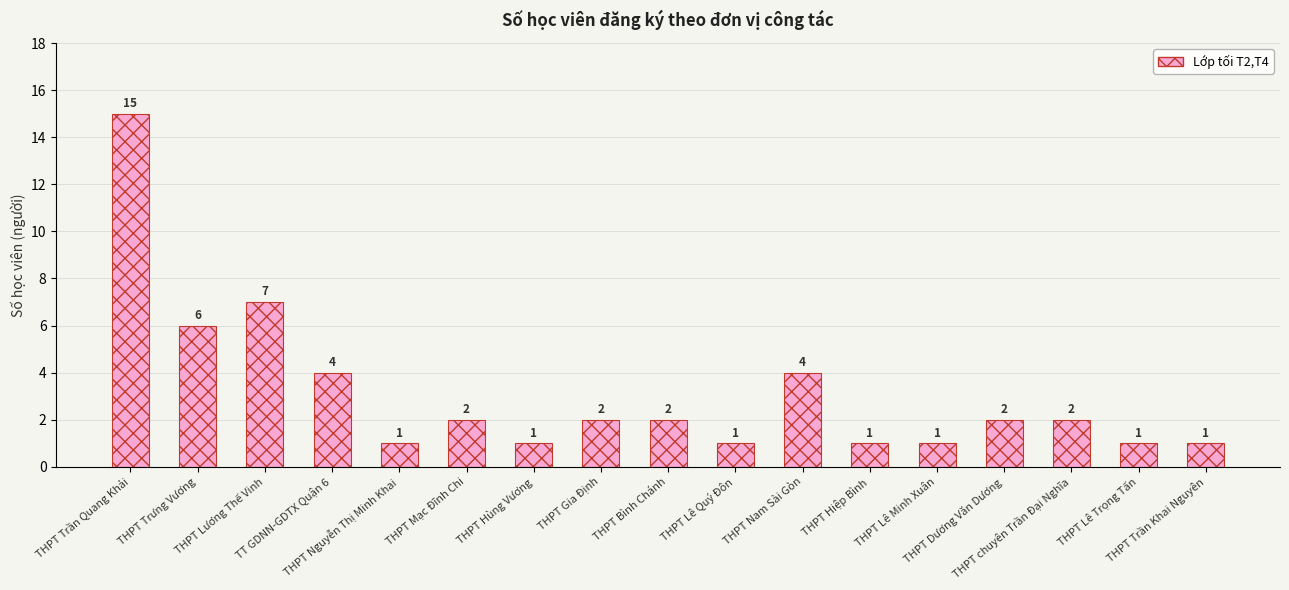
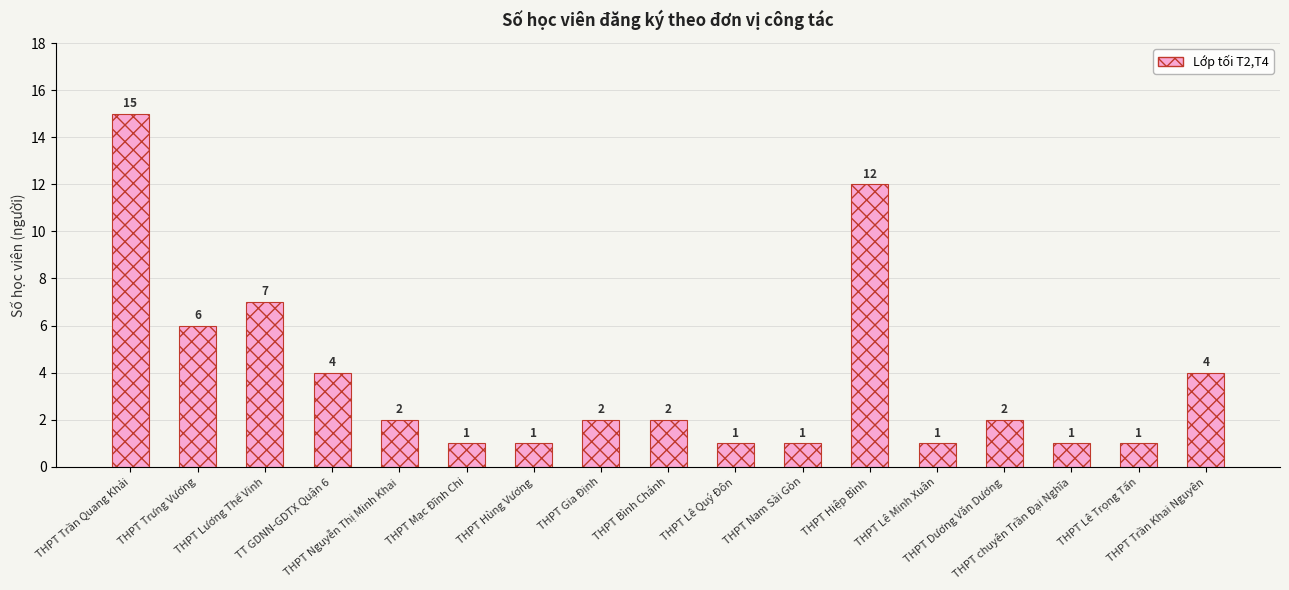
THPT Nguyễn Thị Minh Khai: 1 -> 2
THPT Mạc Đĩnh Chi: 2 -> 1
THPT Nam Sài Gòn: 4 -> 1
THPT Hiệp Bình: 1 -> 12
THPT chuyên Trần Đại Nghĩa: 2 -> 1
THPT Trần Khai Nguyên: 1 -> 4
